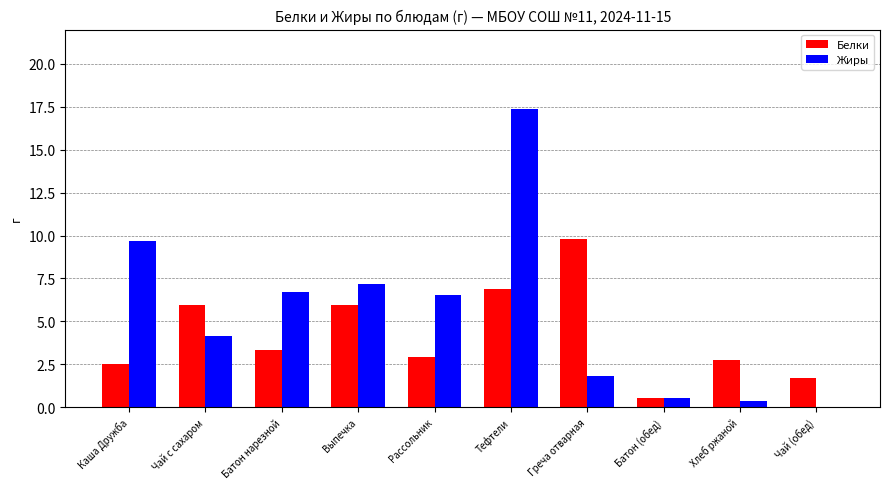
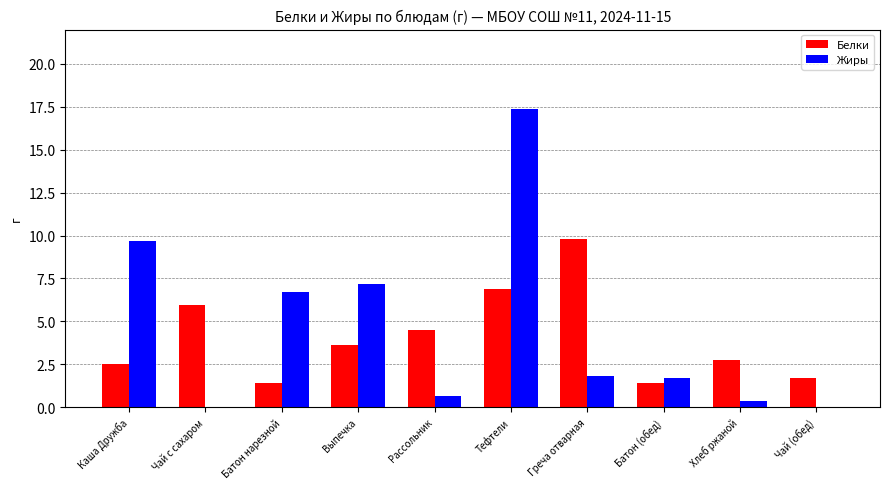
Жиры, Чай с сахаром: 4.2 -> 0.0
Белки, Батон нарезной: 3.3 -> 1.4
Белки, Выпечка: 5.9 -> 3.7
Белки, Рассольник: 2.9 -> 4.5
Жиры, Рассольник: 6.6 -> 0.7
Белки, Батон (обед): 0.5 -> 1.4
Жиры, Батон (обед): 0.5 -> 1.7
